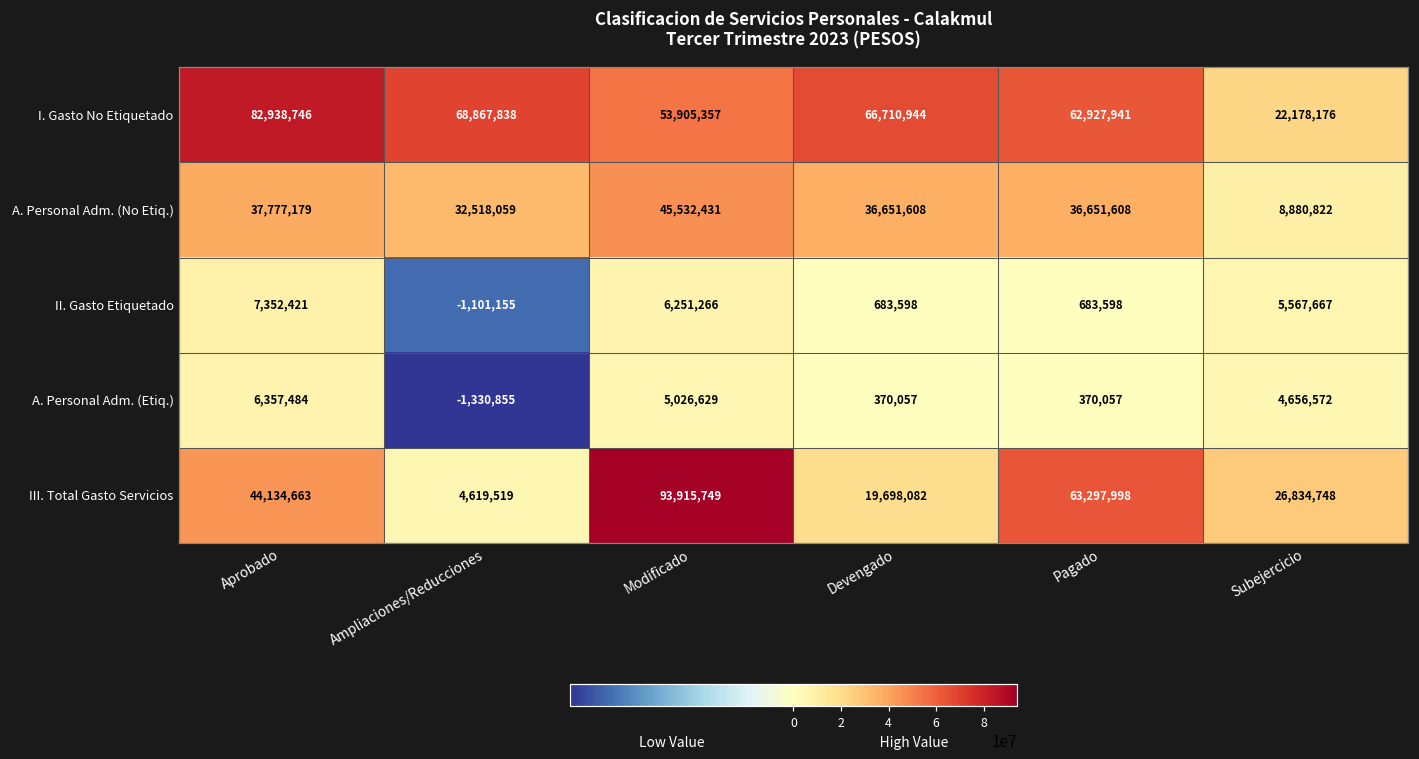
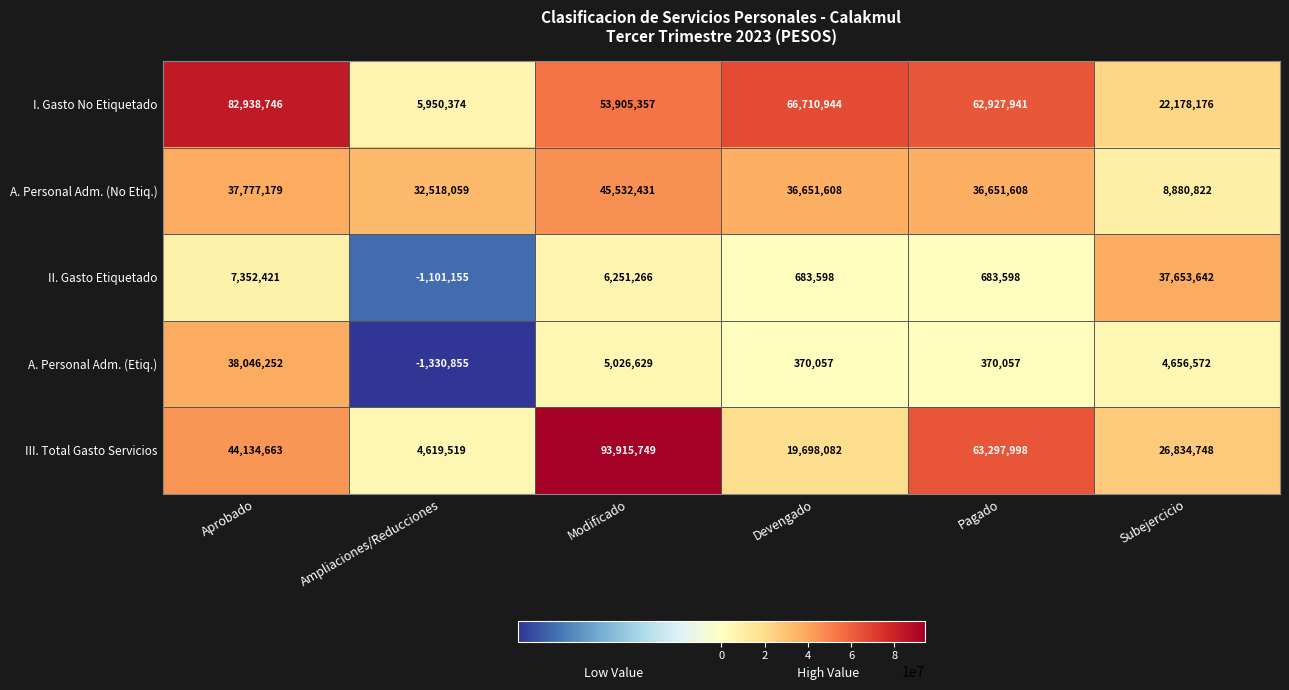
I. Gasto No Etiquetado, Ampliaciones/Reducciones: 68,867,838 -> 5,950,374
II. Gasto Etiquetado, Subejercicio: 5,567,667 -> 37,653,642
A. Personal Adm. (Etiq.), Aprobado: 6,357,484 -> 38,046,252
